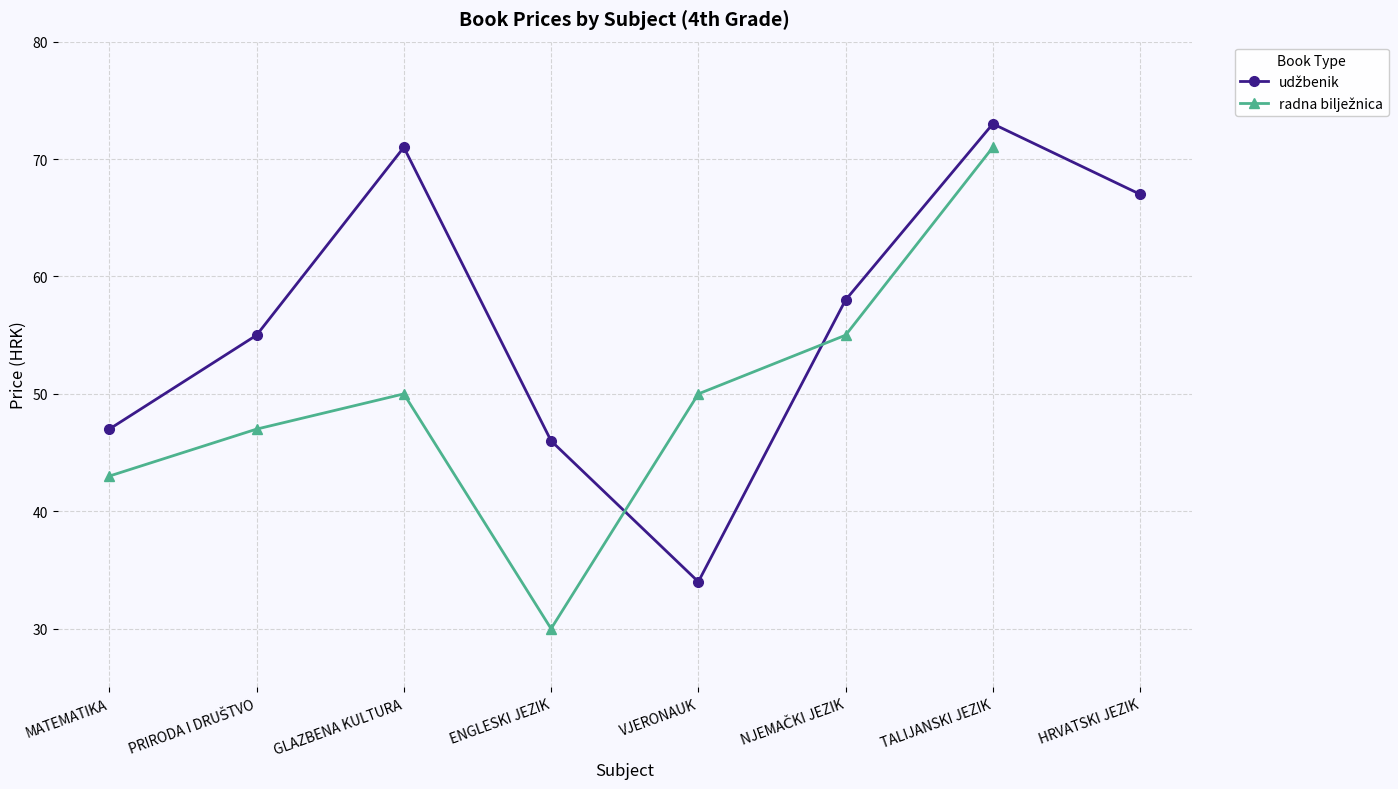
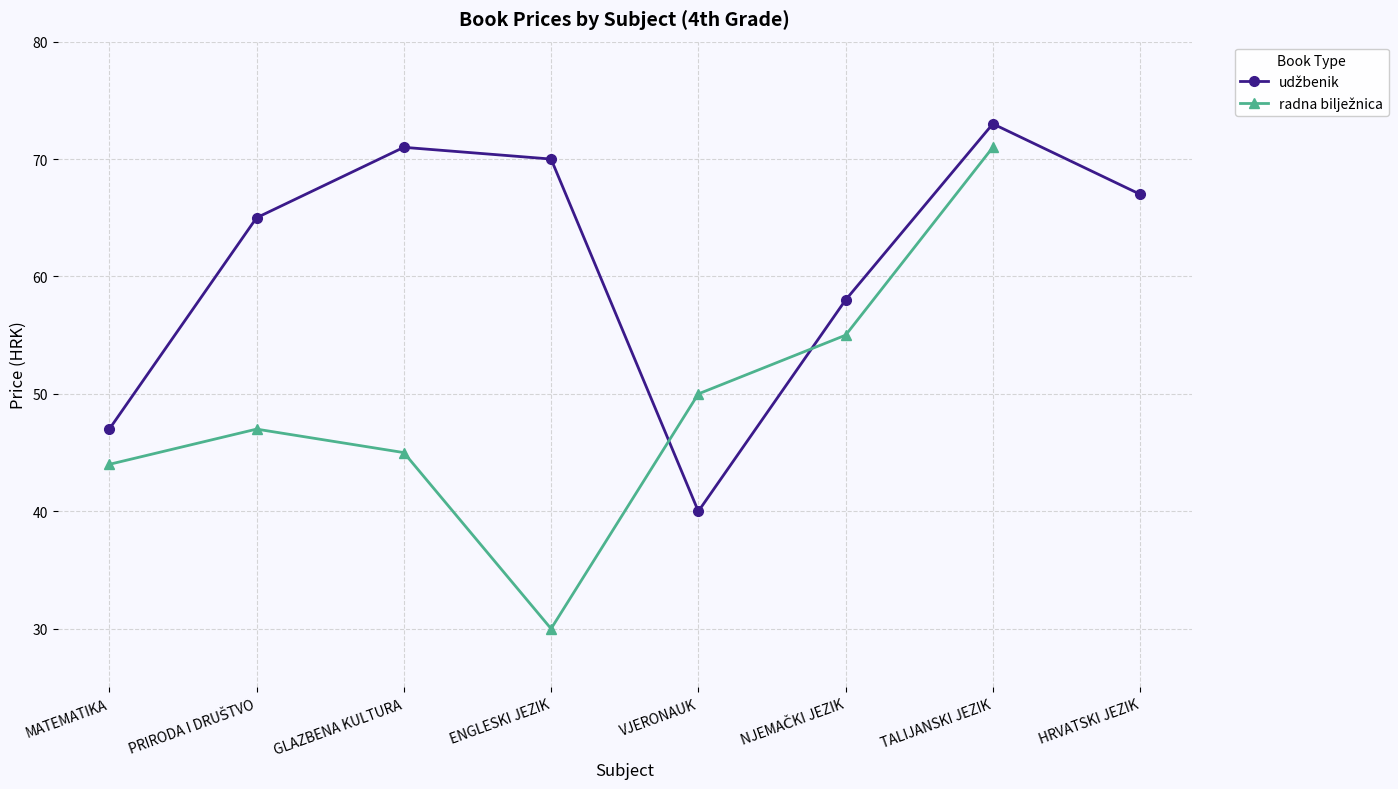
radna bilježnica, MATEMATIKA: 43 -> 44
udžbenik, PRIRODA I DRUŠTVO: 55 -> 65
radna bilježnica, GLAZBENA KULTURA: 50 -> 45
udžbenik, ENGLESKI JEZIK: 46 -> 70
udžbenik, VJERONAUK: 34 -> 40
